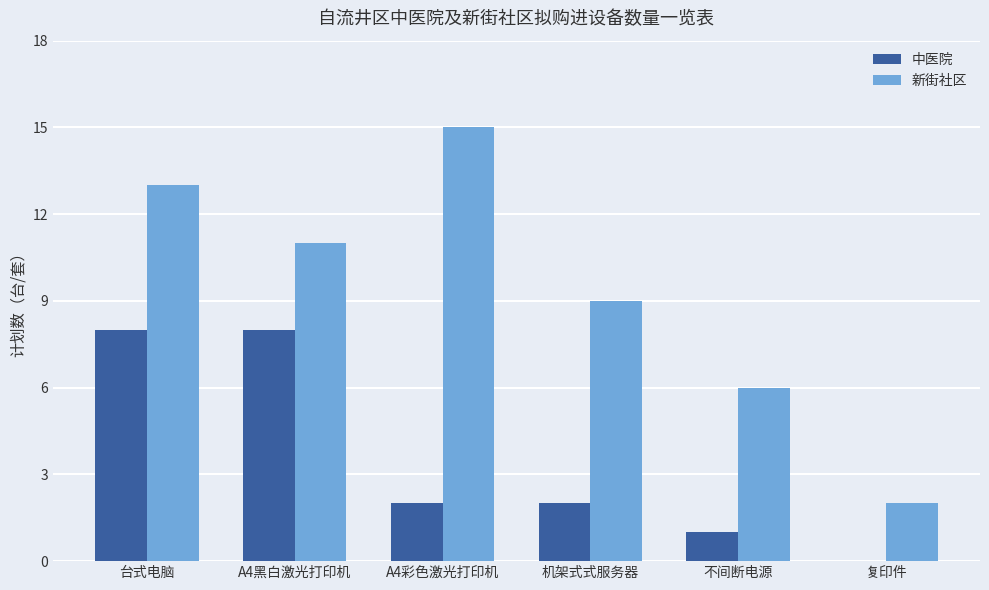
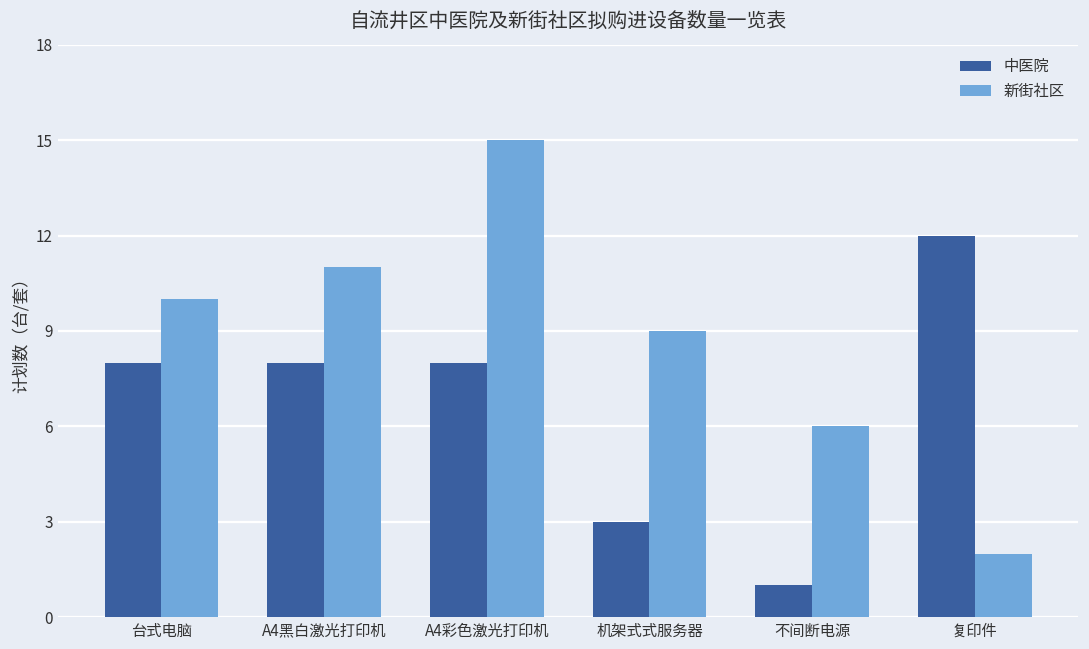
新街社区, 台式电脑: 13 -> 10
中医院, A4彩色激光打印机: 2 -> 8
中医院, 机架式式服务器: 2 -> 3
中医院, 复印件: 0 -> 12
